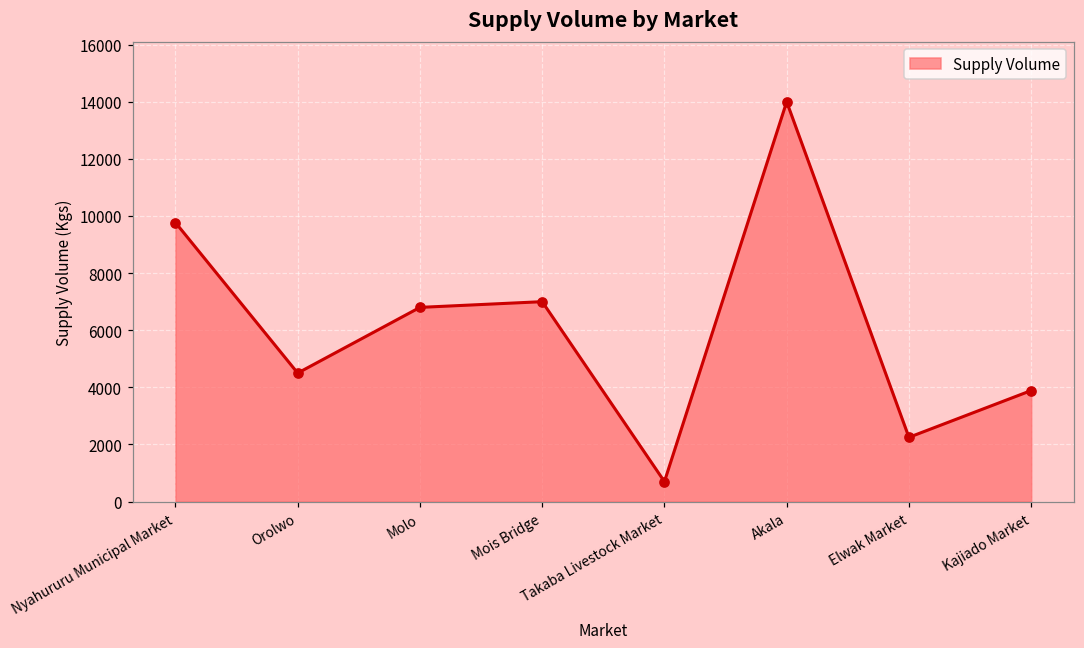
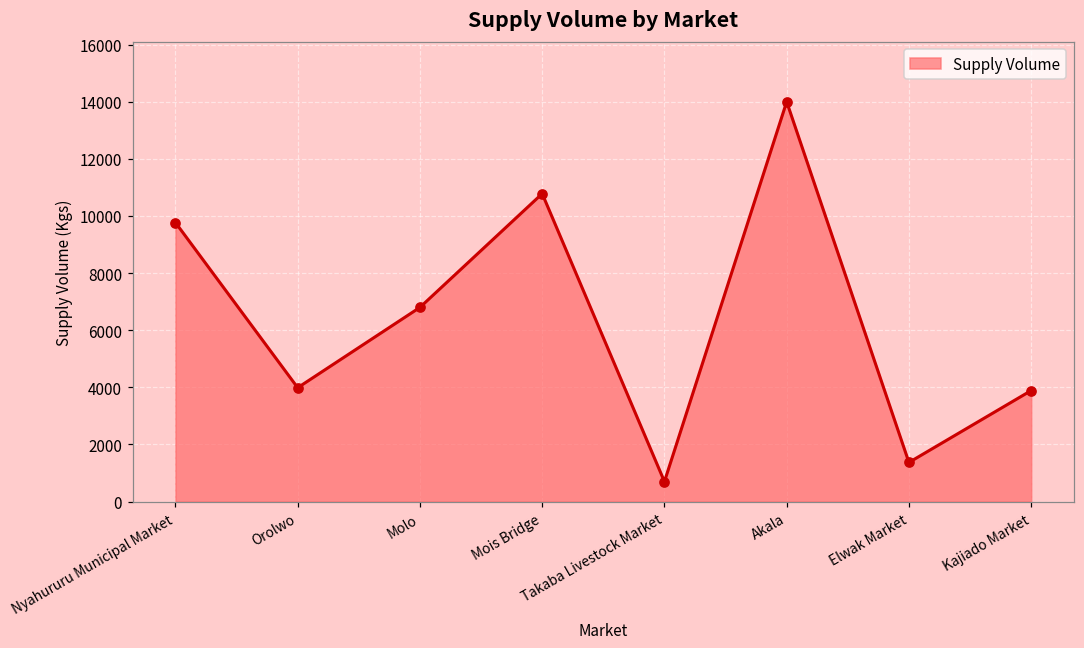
Orolwo: 4500 -> 4000
Mois Bridge: 7000 -> 10800
Elwak Market: 2300 -> 1400
